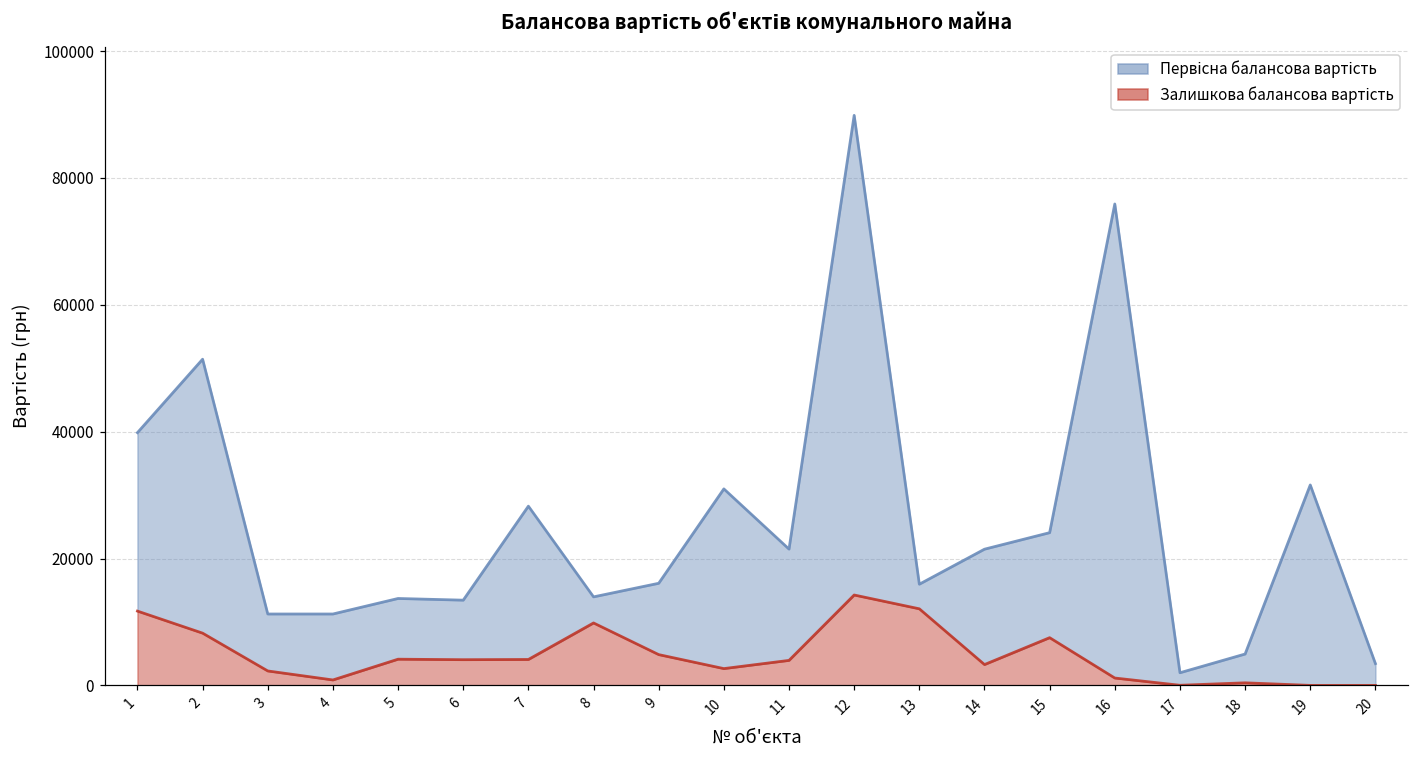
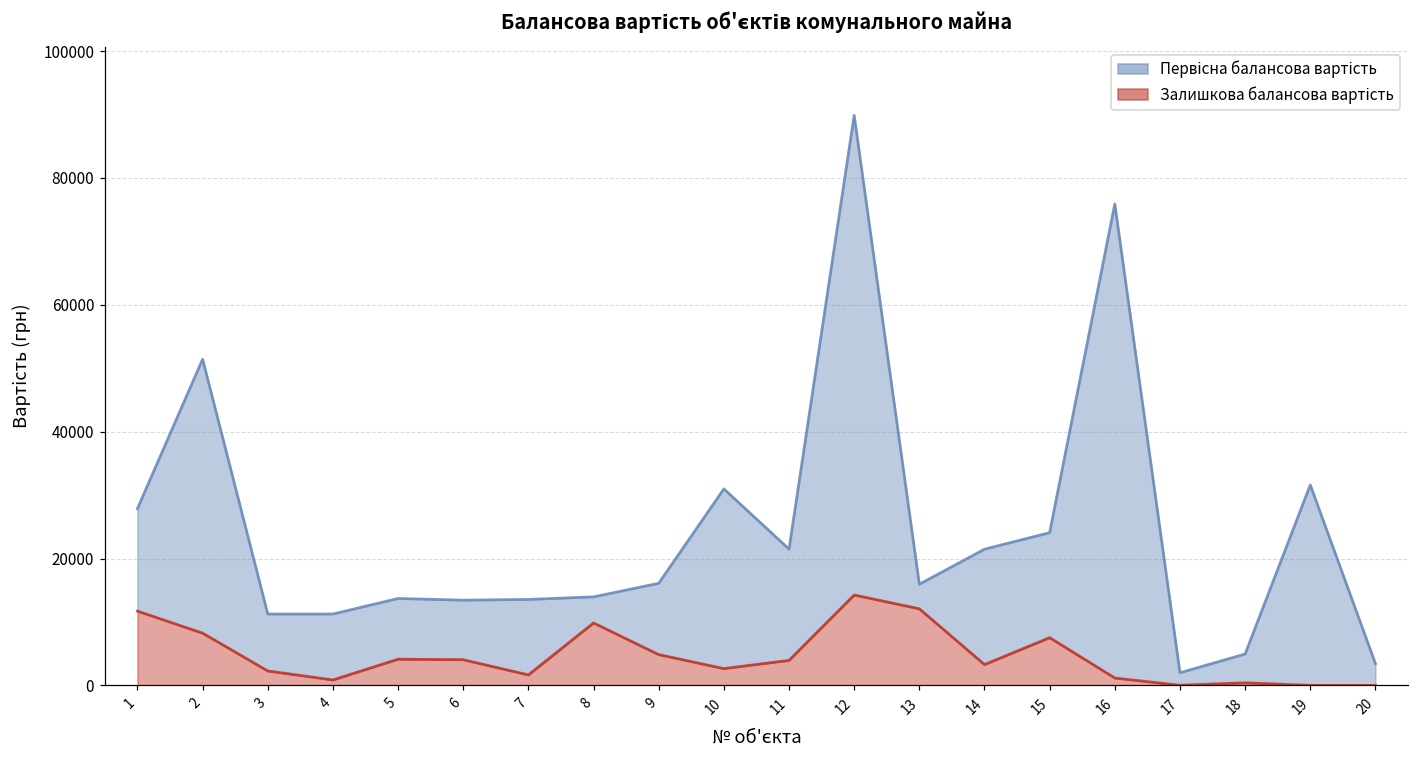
Первісна балансова вартість, 1: 40000 -> 28000
Первісна балансова вартість, 7: 28000 -> 14000
Залишкова балансова вартість, 7: 4000 -> 2000
